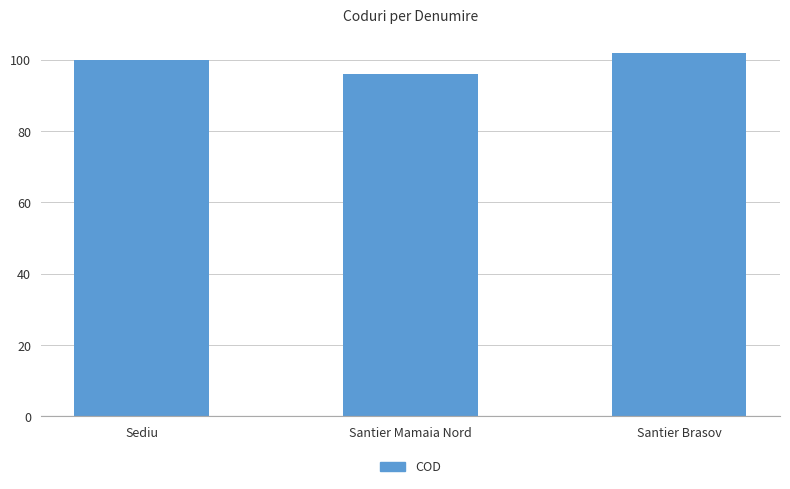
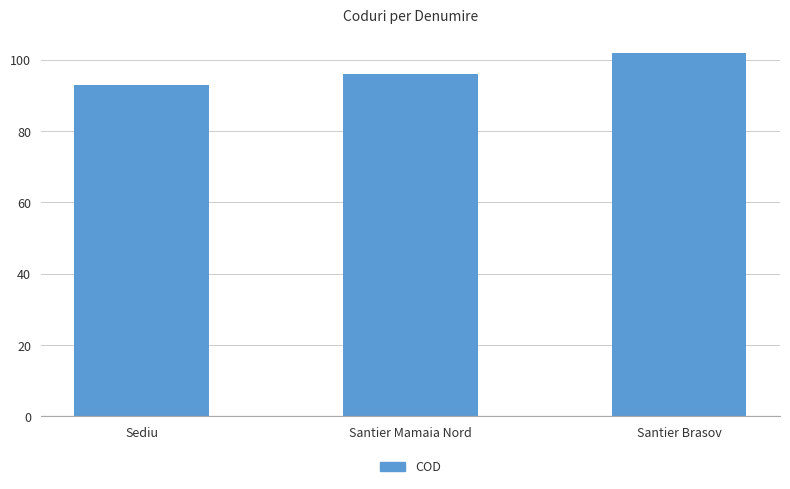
Sediu: 100 -> 93
